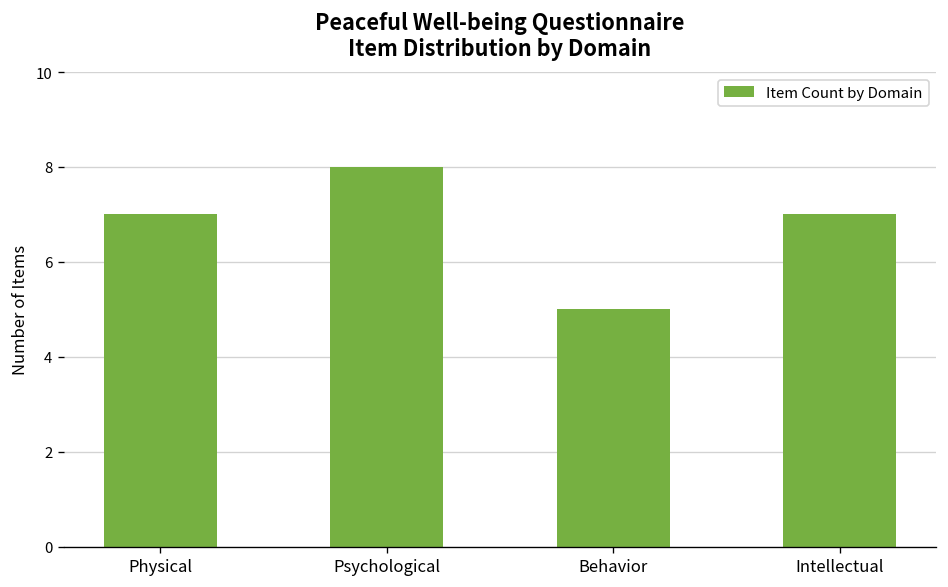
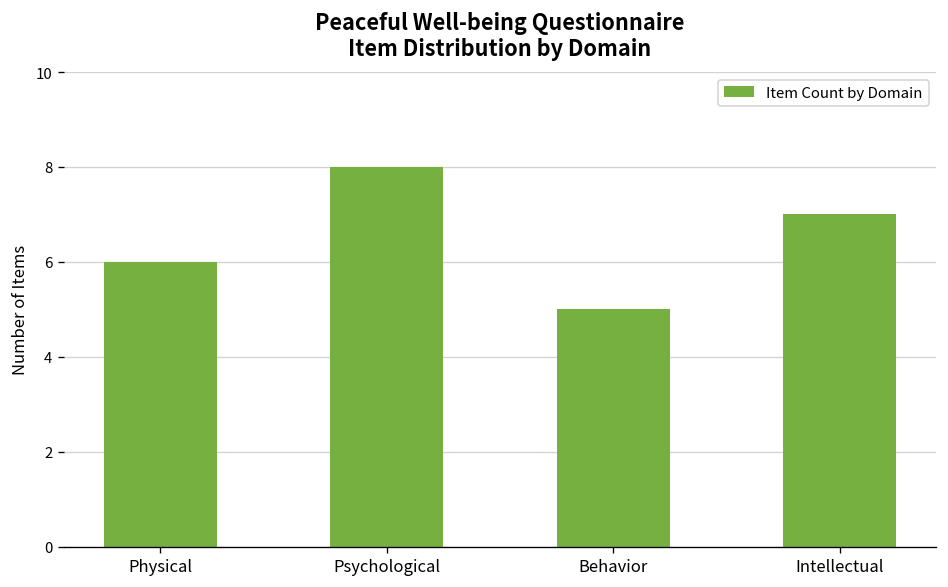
Physical: 7 -> 6
